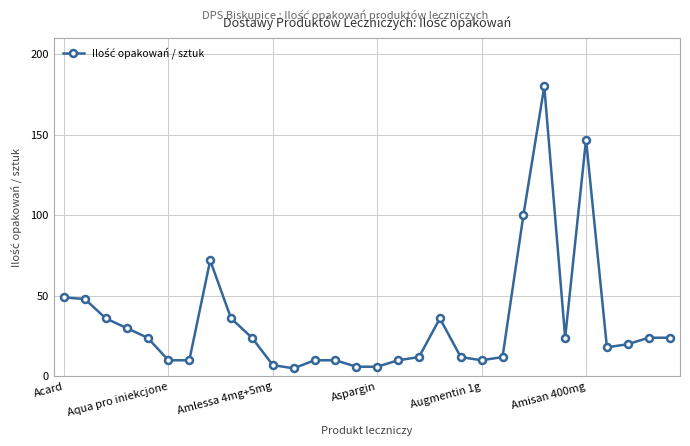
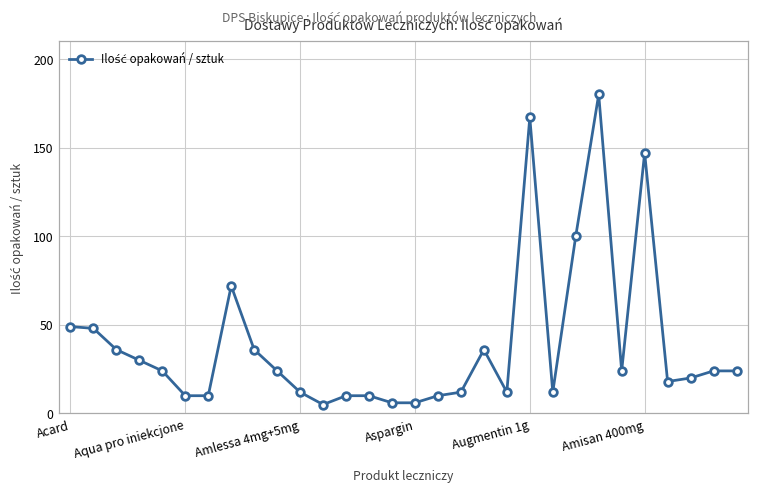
Amlessa 4mg+5mg: 7 -> 12
Augmentin 1g: 10 -> 167
